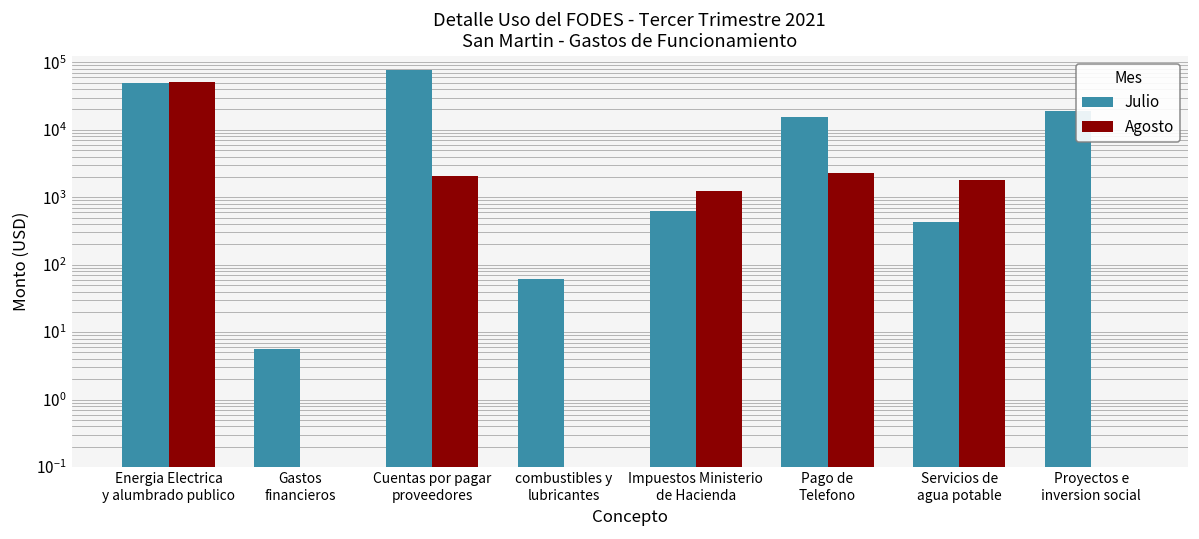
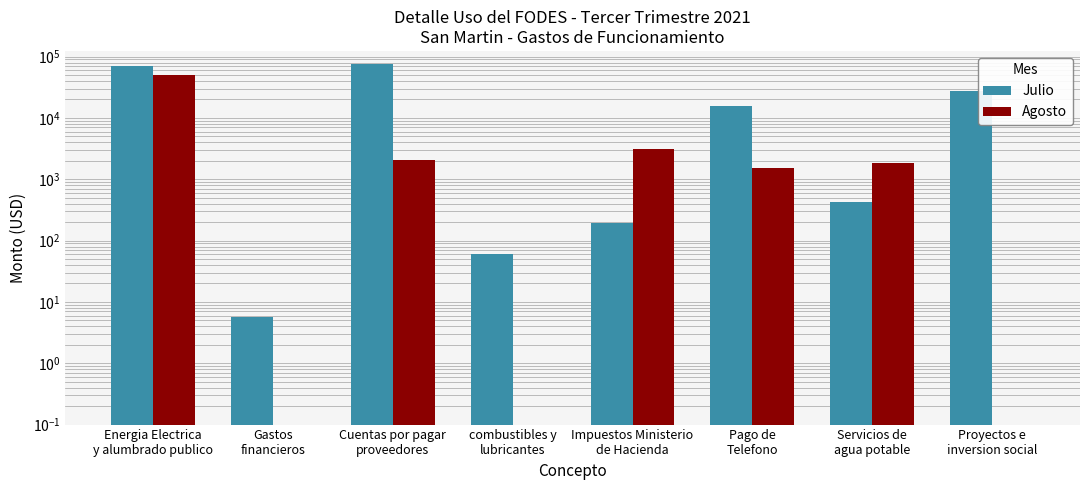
Julio, Energia Electrica y alumbrado publico: 50000 -> 70000
Julio, Impuestos Ministerio de Hacienda: 600 -> 190
Agosto, Impuestos Ministerio de Hacienda: 1200 -> 3000
Agosto, Pago de Telefono: 2200 -> 1500
Julio, Proyectos e inversion social: 19000 -> 30000
